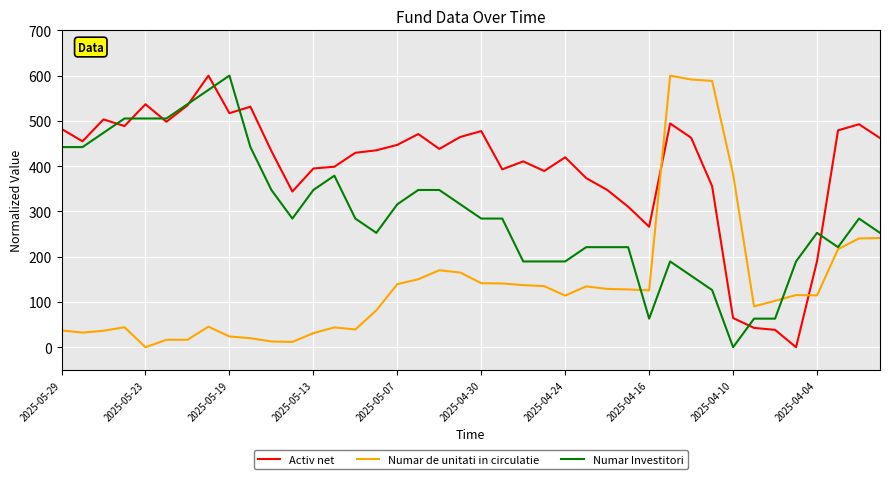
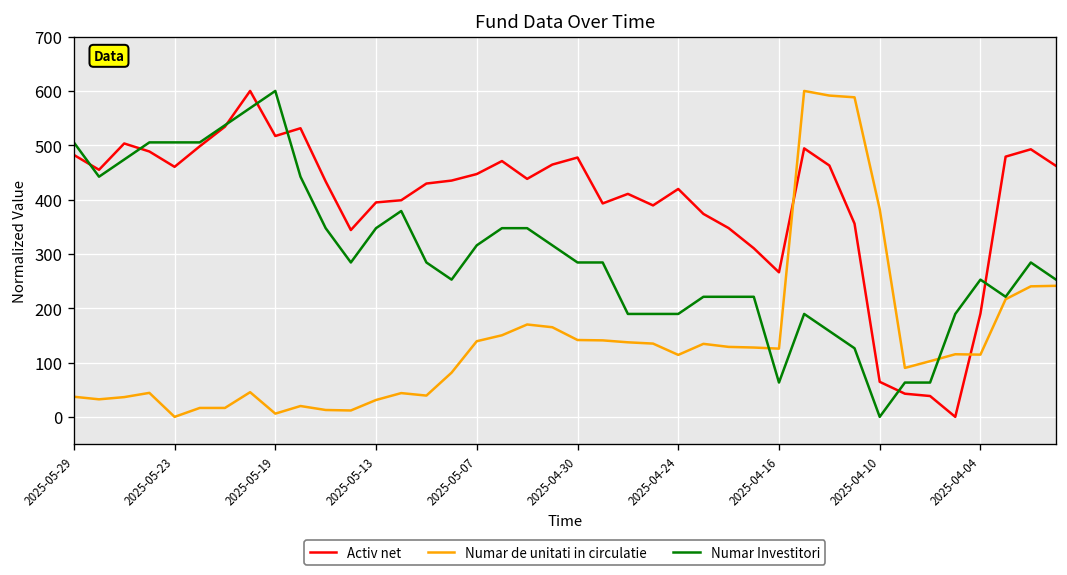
Numar Investitori, 2025-05-29: 440 -> 510
Activ net, 2025-05-23: 540 -> 460
Numar de unitati in circulatie, 2025-05-19: 20 -> 10
